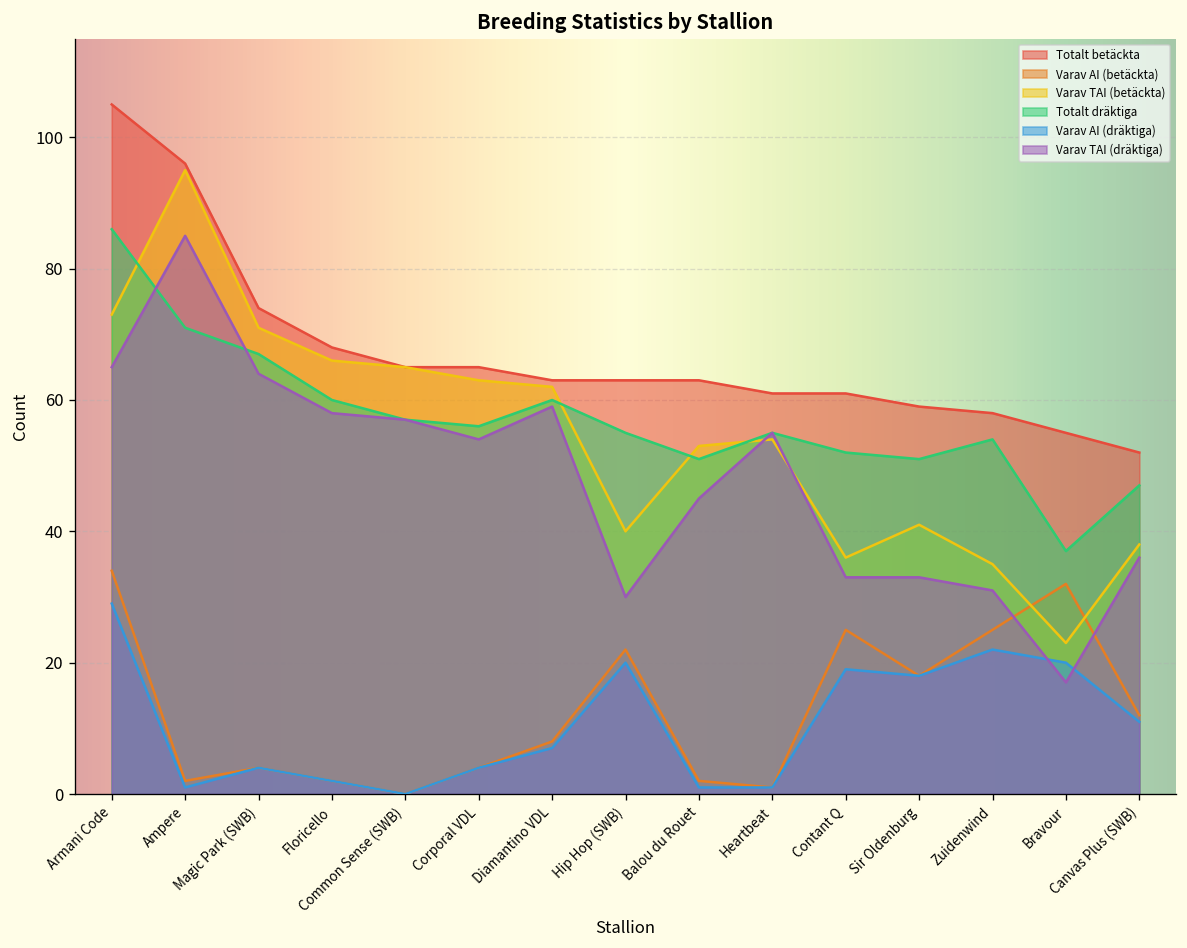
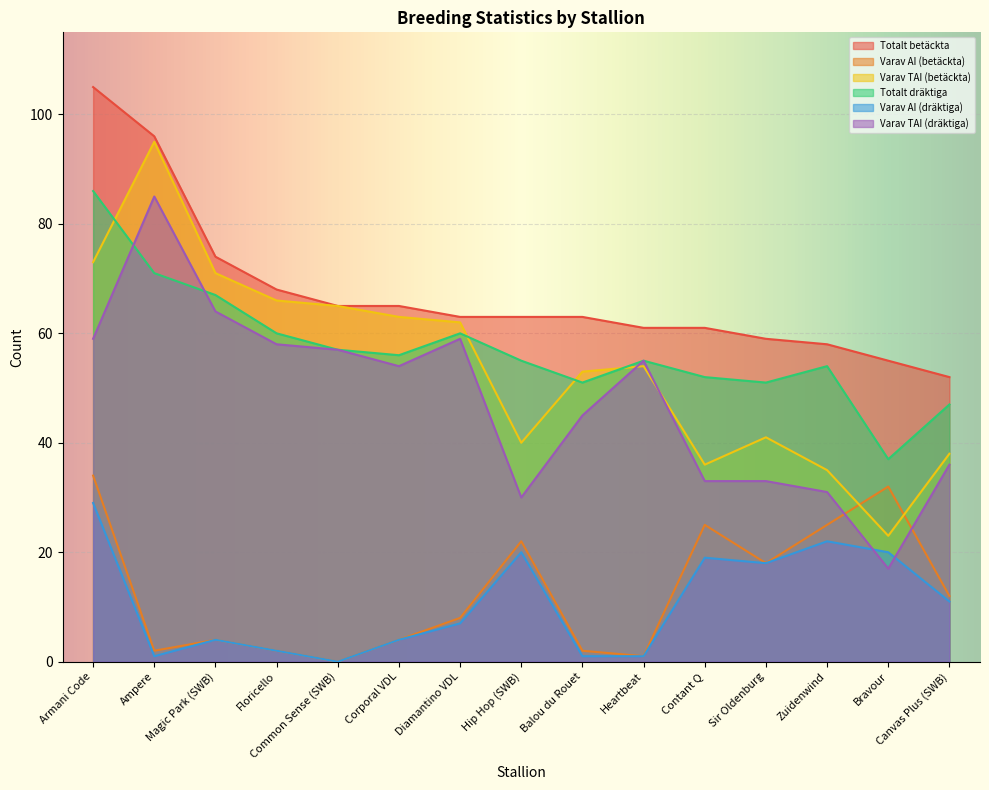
Varav TAI (dräktiga), Armani Code: 65 -> 59
